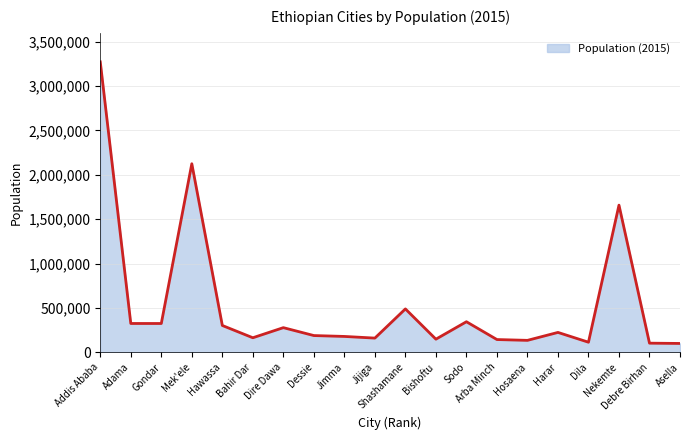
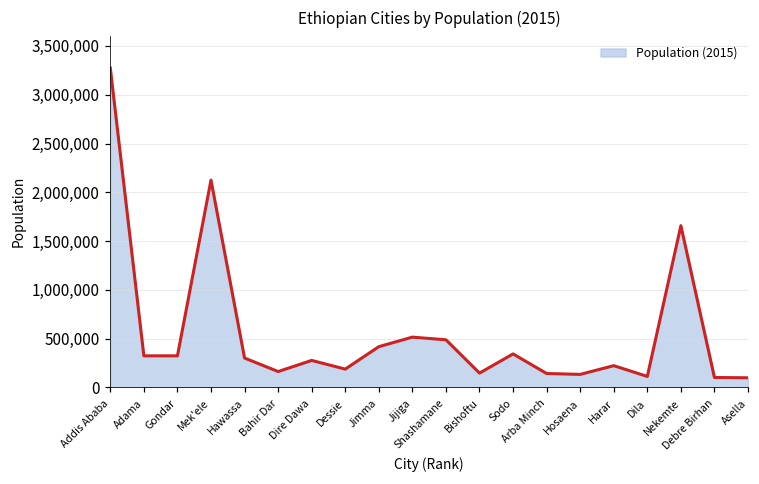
Jimma: 200,000 -> 400,000
Jijiga: 200,000 -> 500,000
